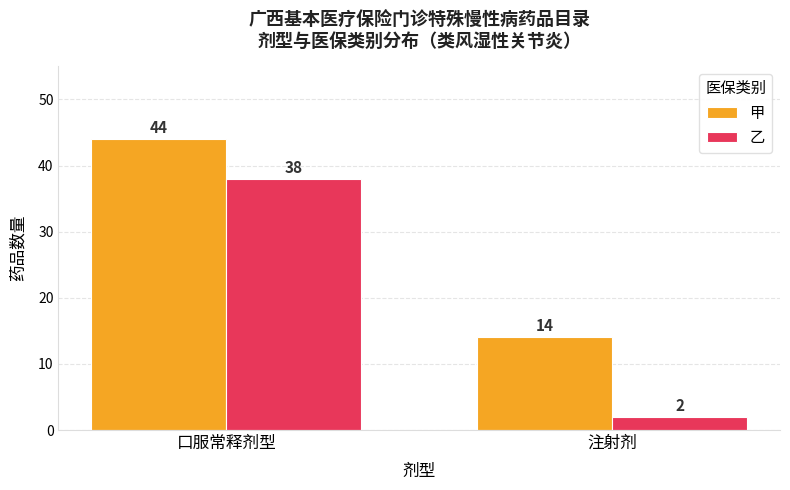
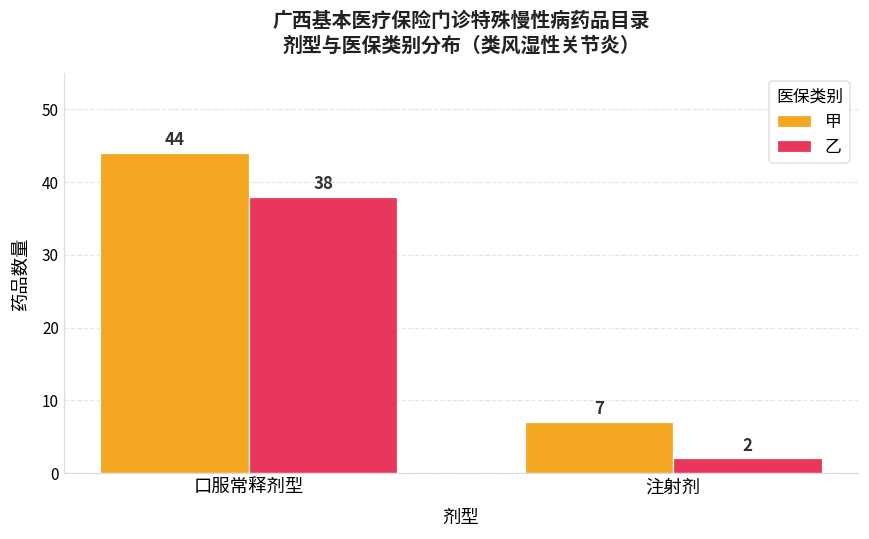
甲, 注射剂: 14 -> 7
